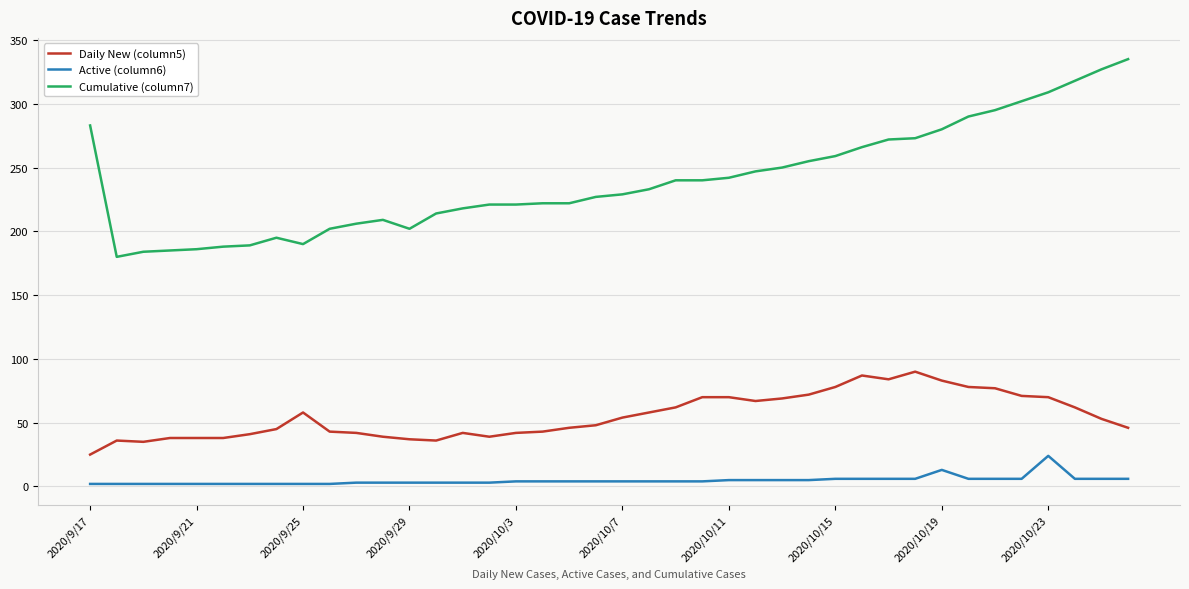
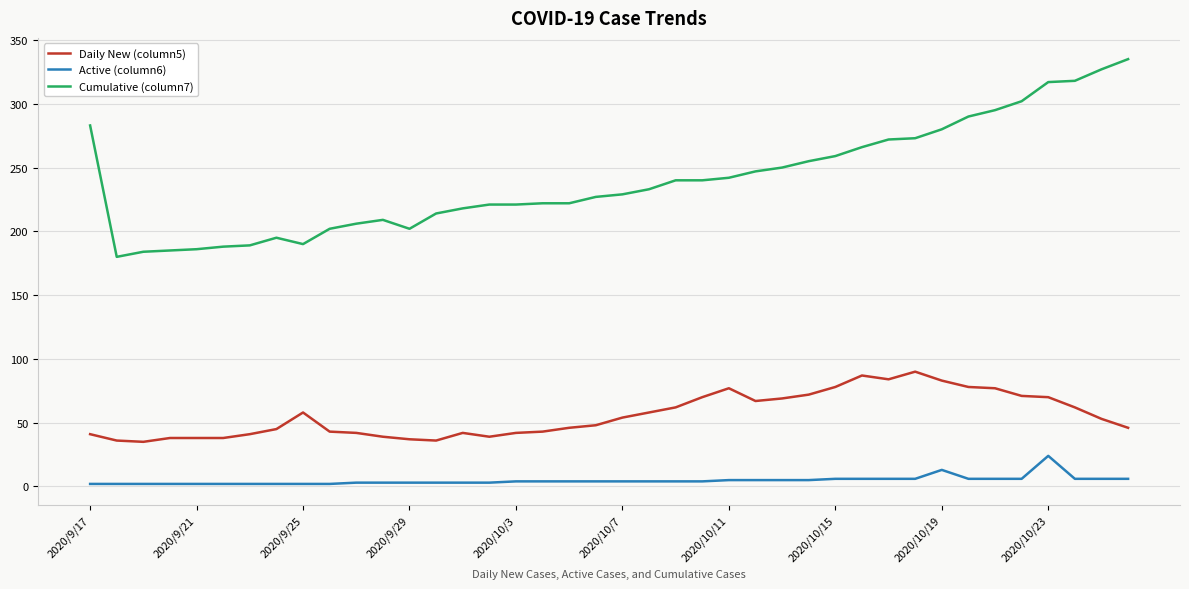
Daily New (column5), 2020/9/17: 25 -> 41
Daily New (column5), 2020/10/11: 70 -> 77
Cumulative (column7), 2020/10/23: 309 -> 317
